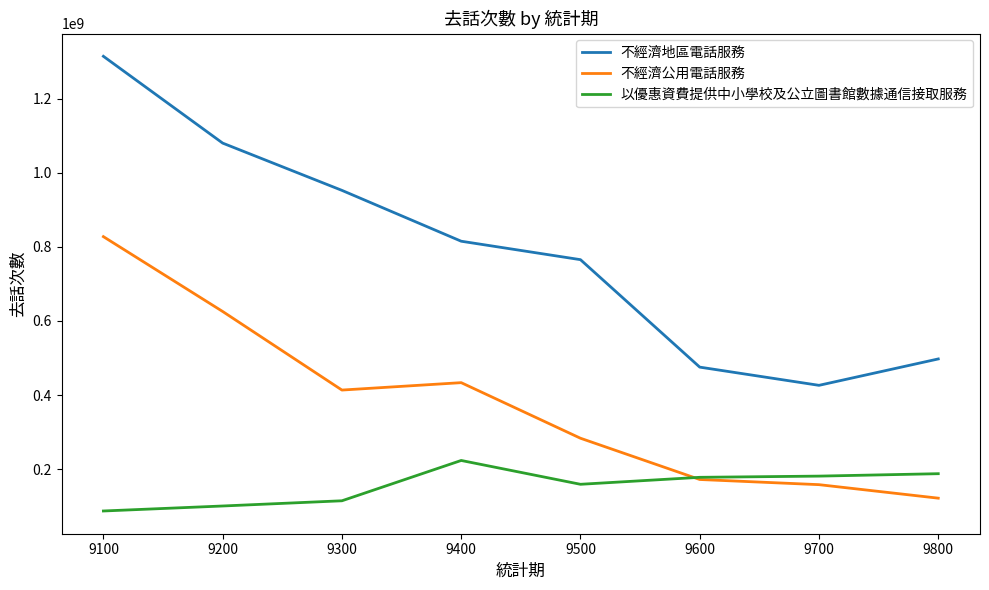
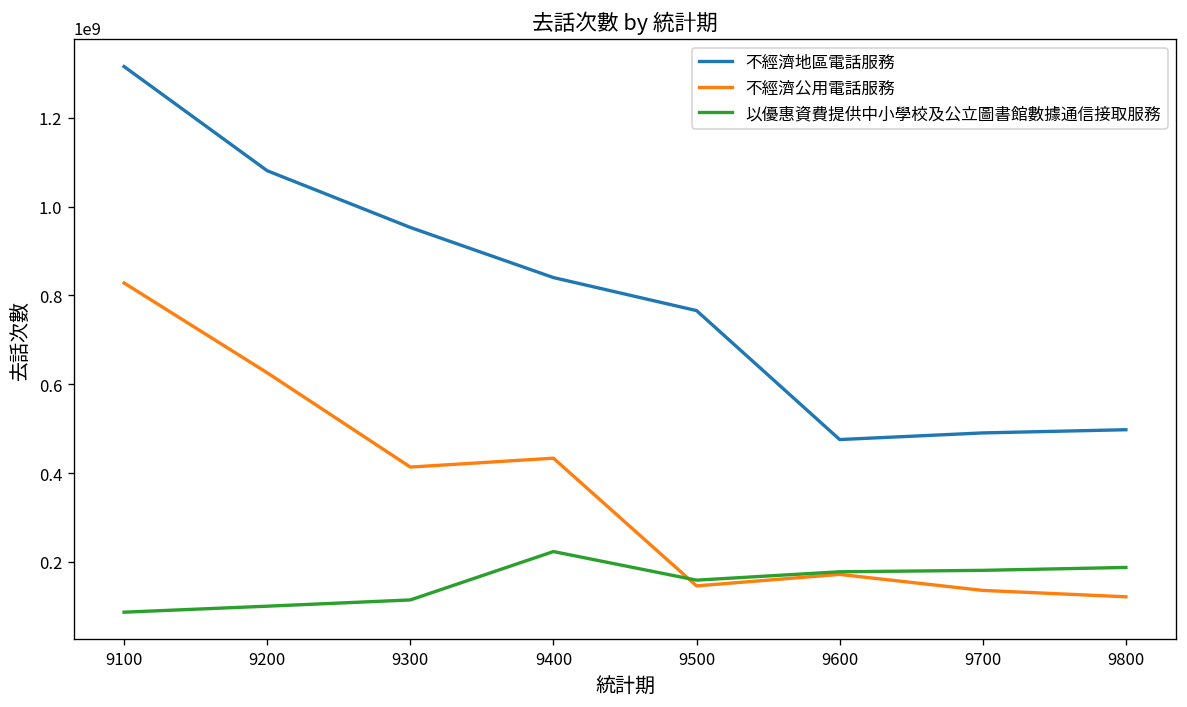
不經濟地區電話服務, 9400: 820000000 -> 840000000
不經濟公用電話服務, 9500: 280000000 -> 150000000
不經濟地區電話服務, 9700: 430000000 -> 490000000
不經濟公用電話服務, 9700: 160000000 -> 140000000
